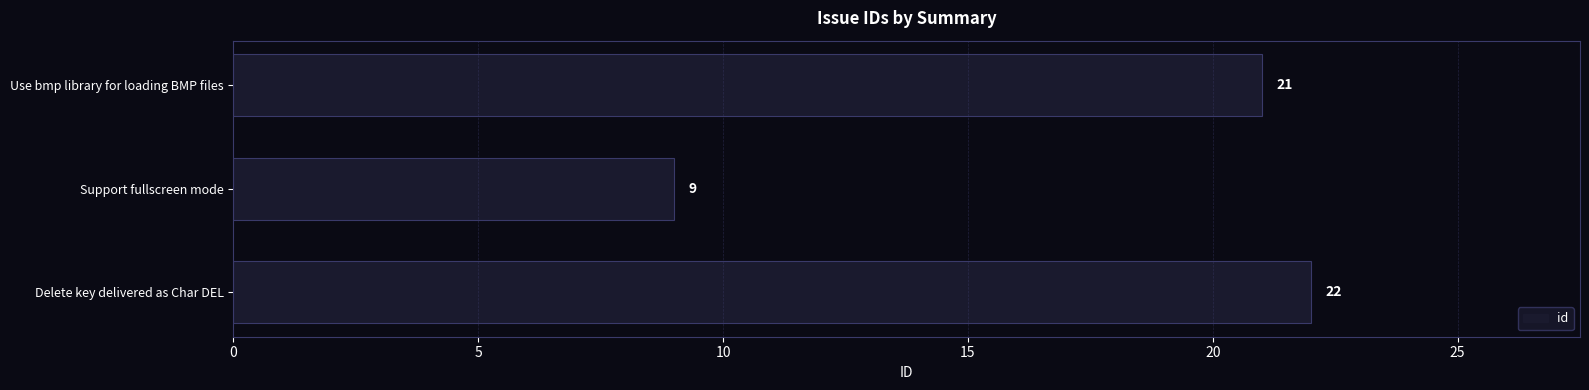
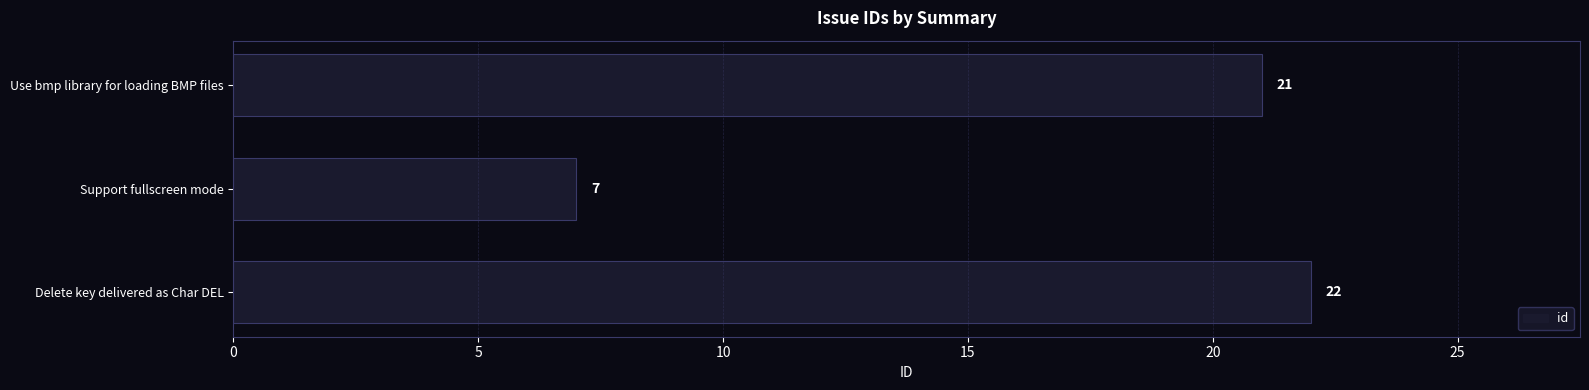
Support fullscreen mode: 9 -> 7
